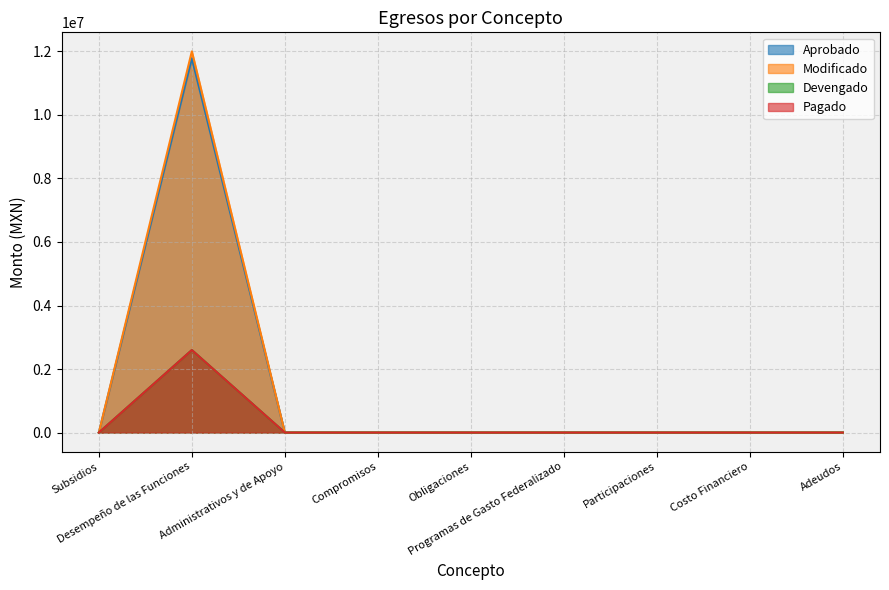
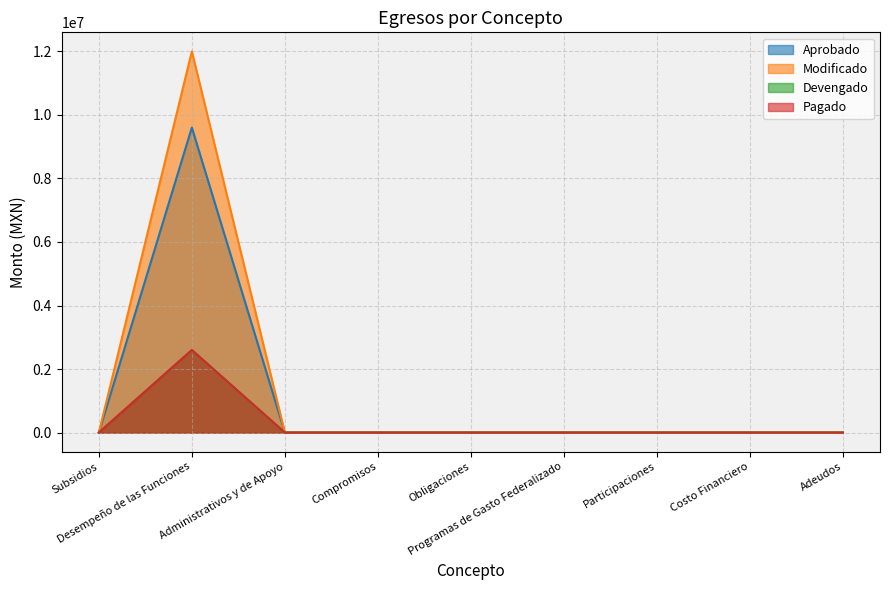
Aprobado, Desempeño de las Funciones: 11800000 -> 9600000
